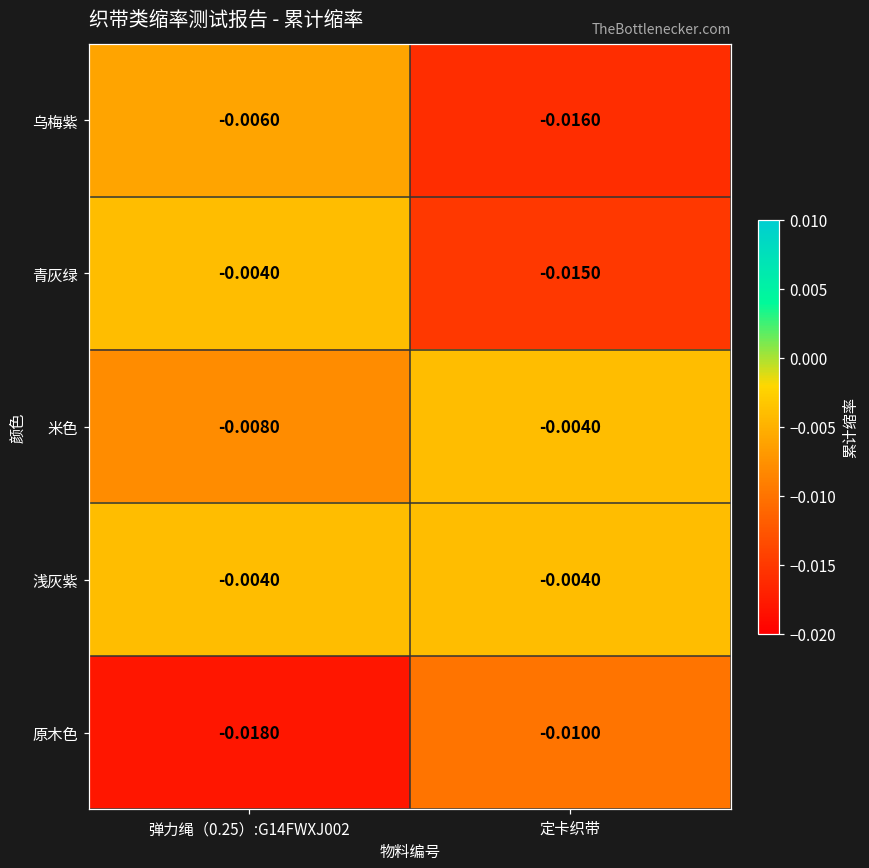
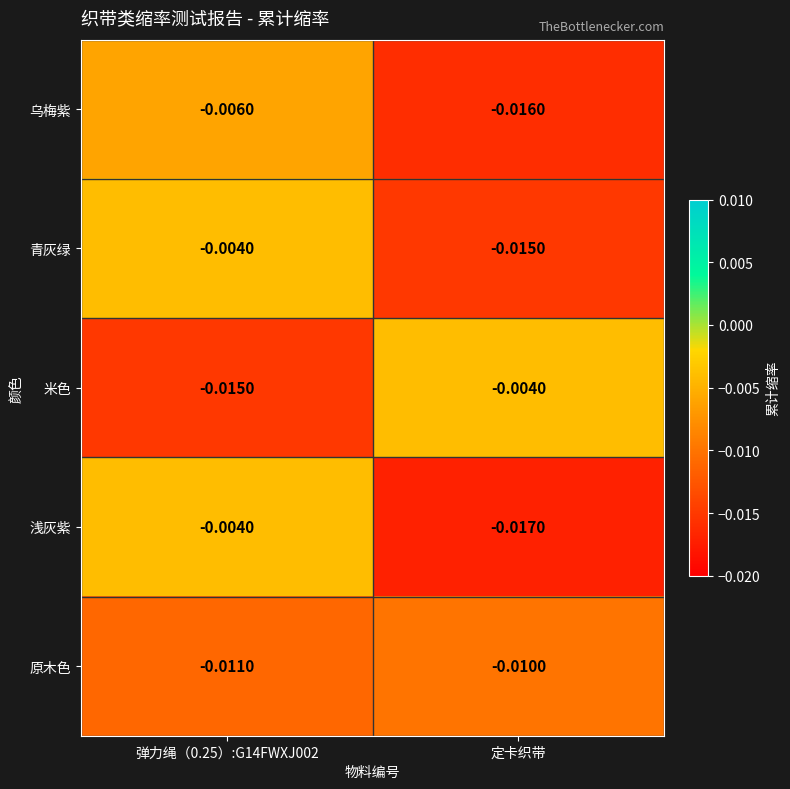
米色, 弹力绳（0.25）:G14FWXJ002: -0.0080 -> -0.0150
浅灰紫, 定卡织带: -0.0040 -> -0.0170
原木色, 弹力绳（0.25）:G14FWXJ002: -0.0180 -> -0.0110
